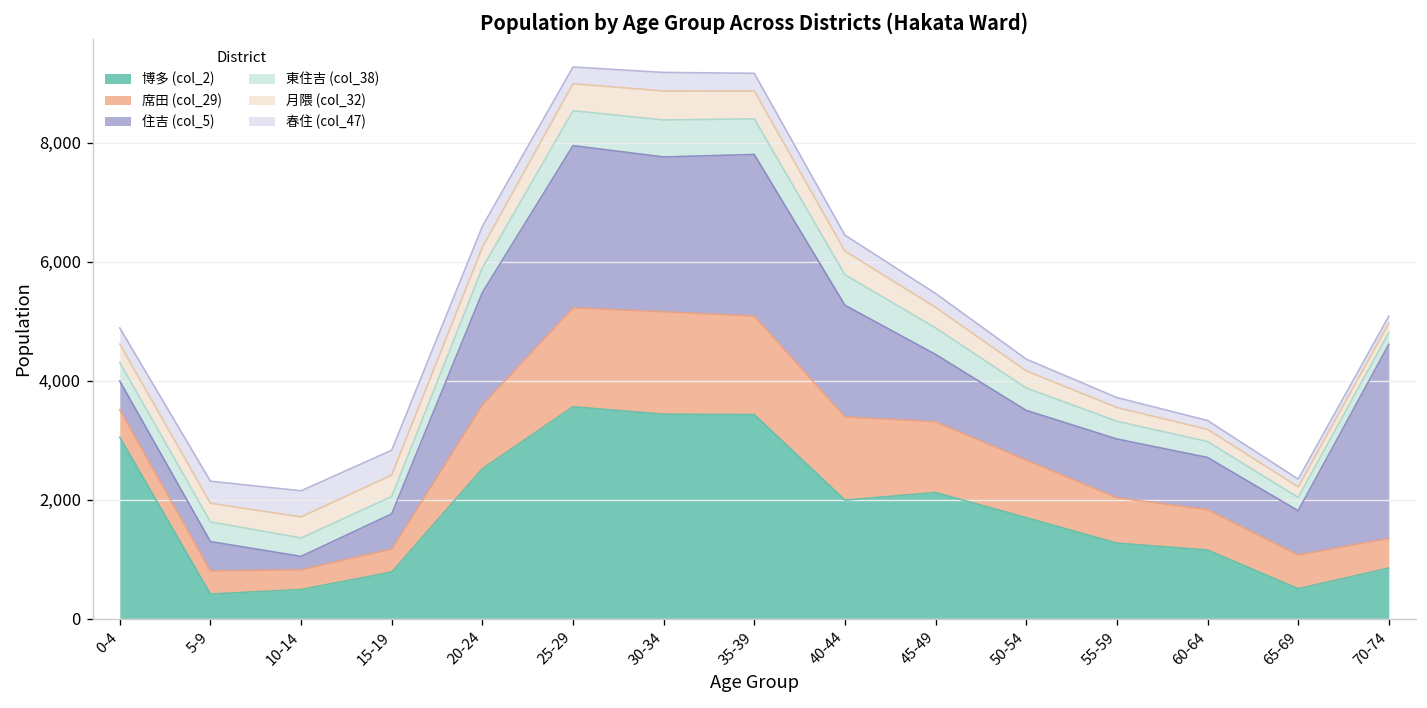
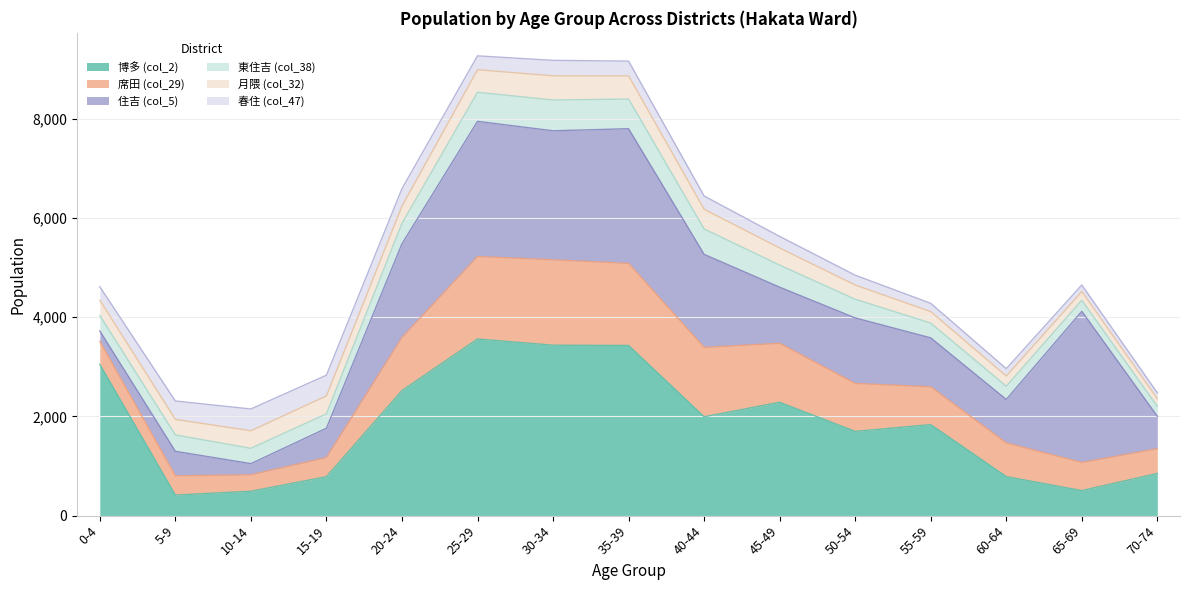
住吉 (col_5), 0-4: 500 -> 200
博多 (col_2), 45-49: 2,100 -> 2,300
住吉 (col_5), 50-54: 800 -> 1,300
博多 (col_2), 55-59: 1,300 -> 1,800
博多 (col_2), 60-64: 1,200 -> 800
住吉 (col_5), 65-69: 700 -> 3,000
住吉 (col_5), 70-74: 3,300 -> 700
